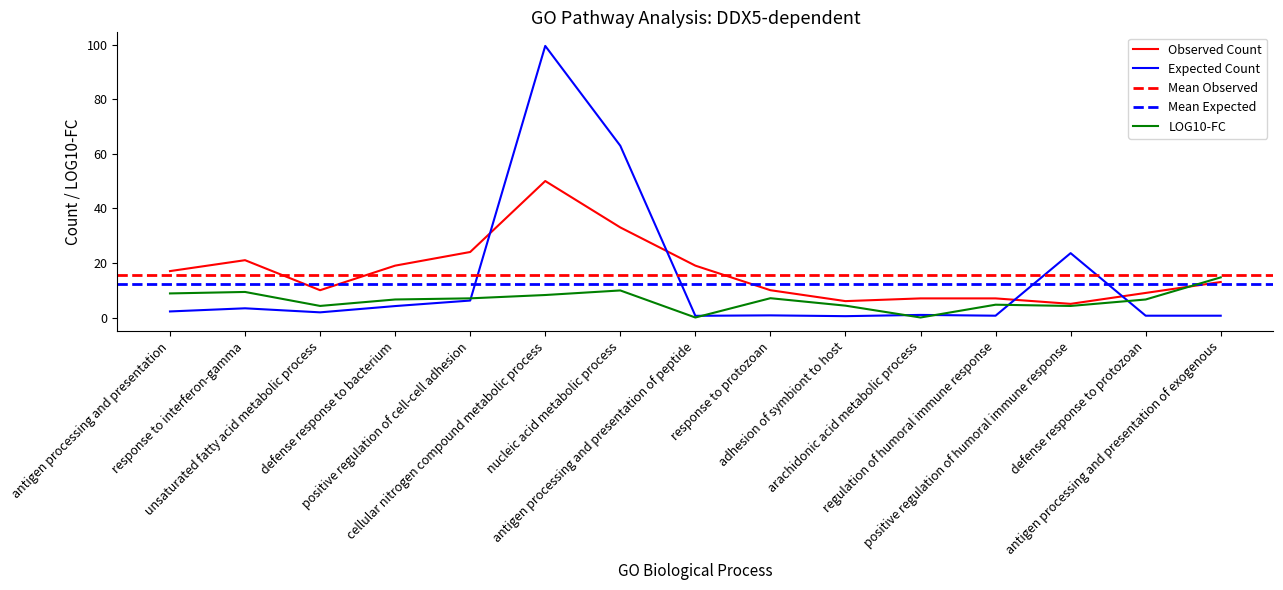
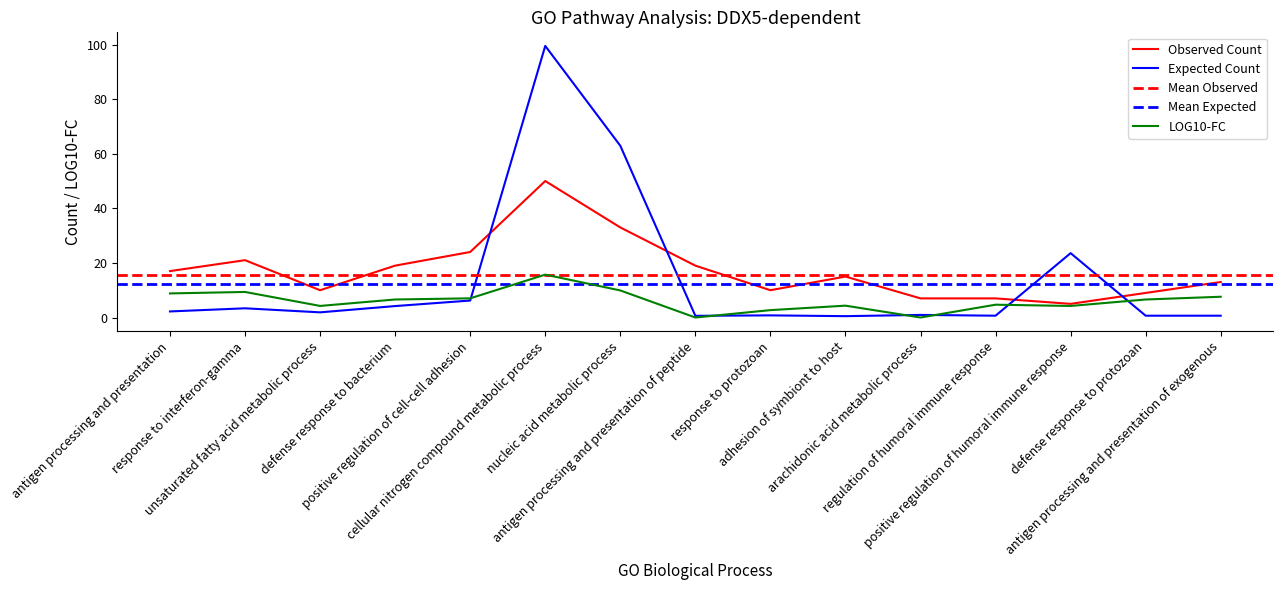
LOG10-FC, cellular nitrogen compound metabolic process: 8 -> 16
LOG10-FC, response to protozoan: 7 -> 3
Observed Count, adhesion of symbiont to host: 6 -> 15
LOG10-FC, antigen processing and presentation of exogenous: 15 -> 8
